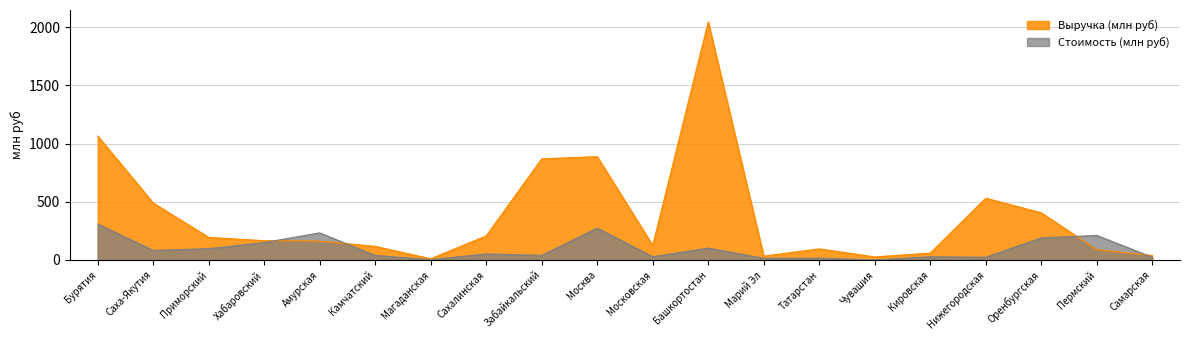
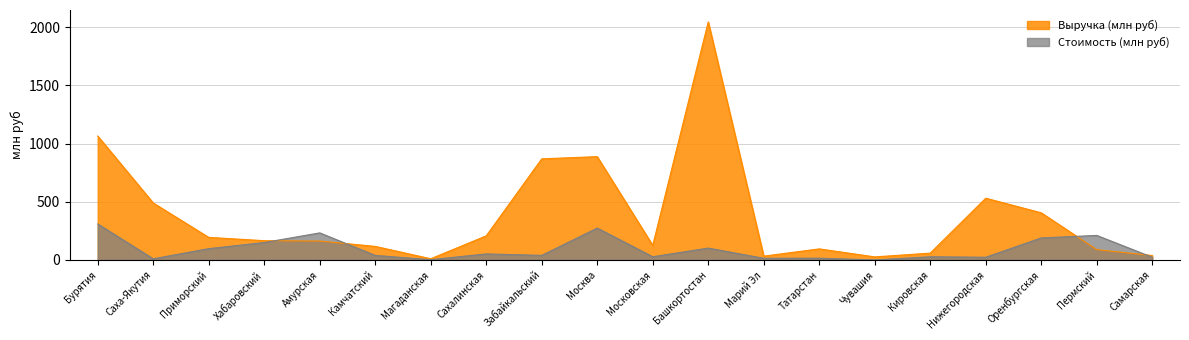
Стоимость (млн руб), Саха-Якутия: 80 -> 10
